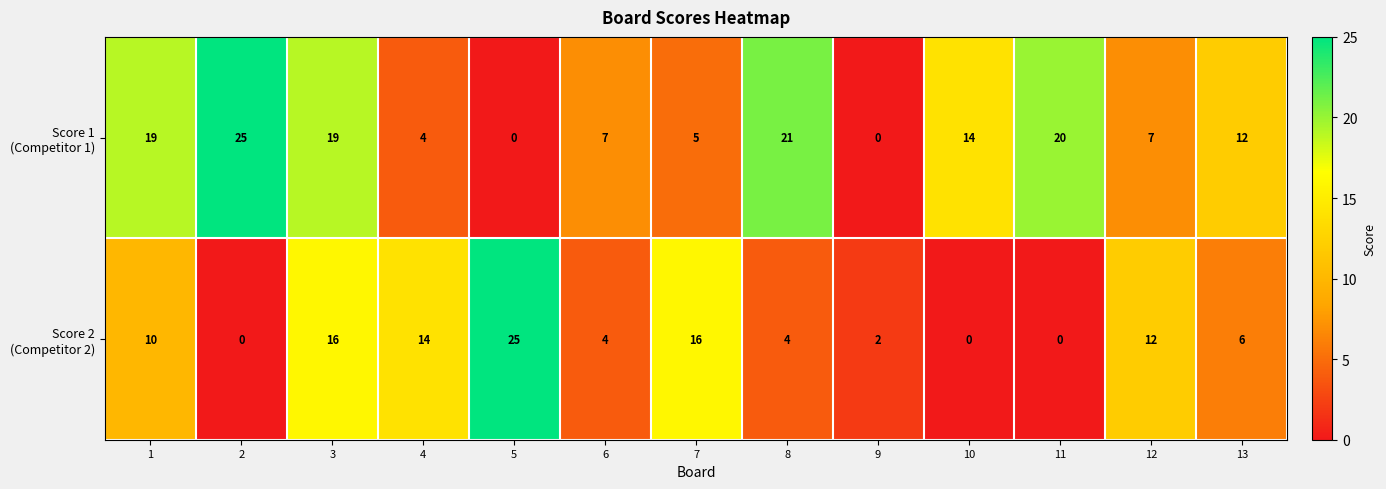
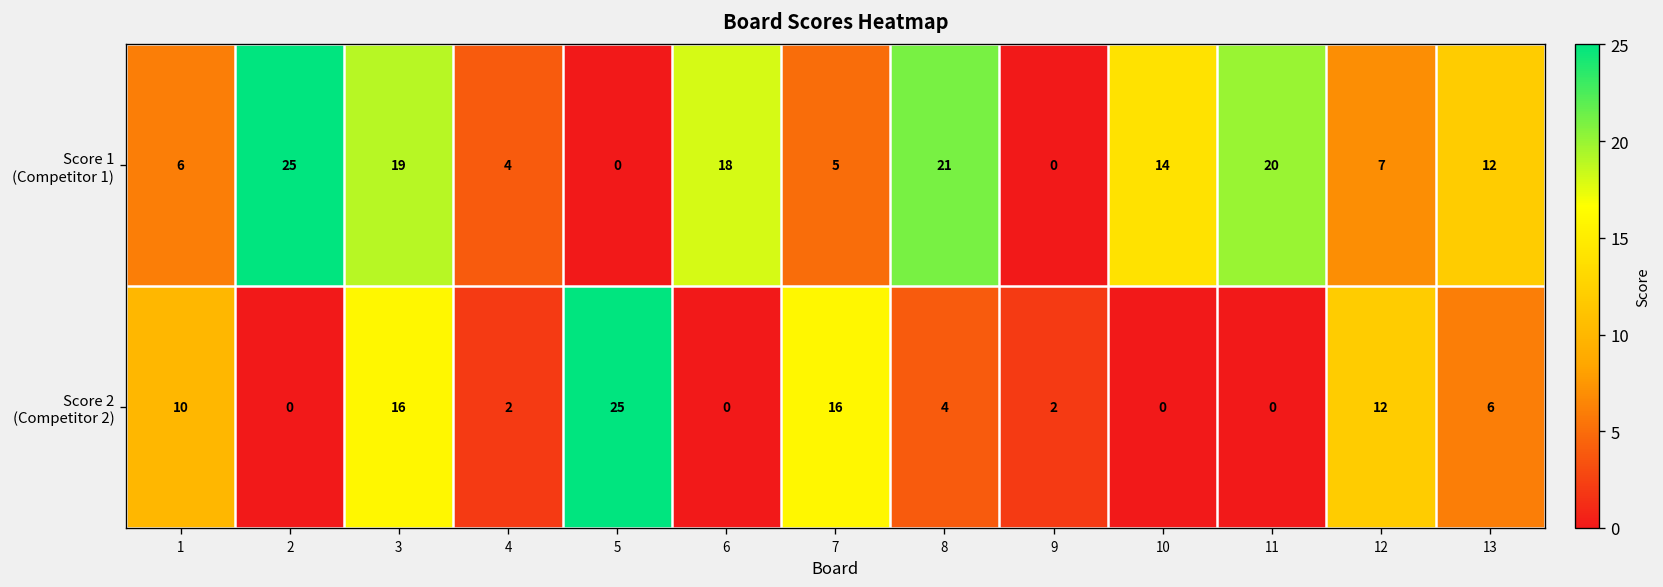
Score 1 (Competitor 1), 1: 19 -> 6
Score 1 (Competitor 1), 6: 7 -> 18
Score 2 (Competitor 2), 4: 14 -> 2
Score 2 (Competitor 2), 6: 4 -> 0
